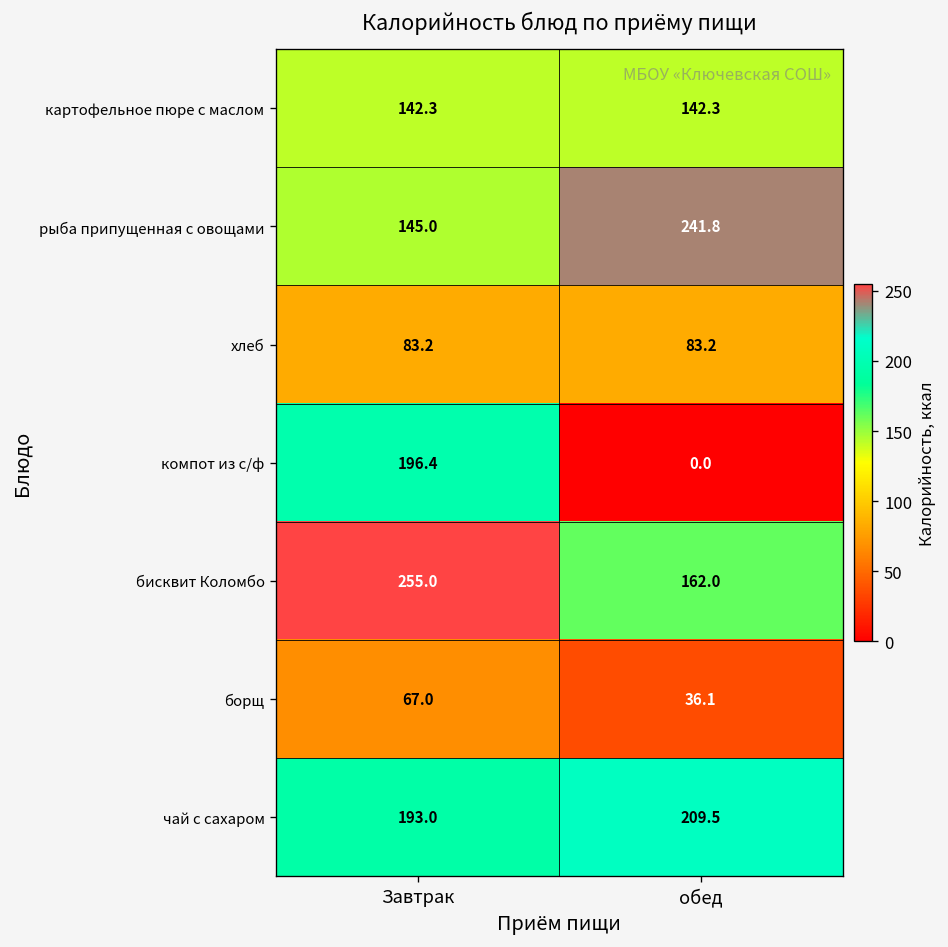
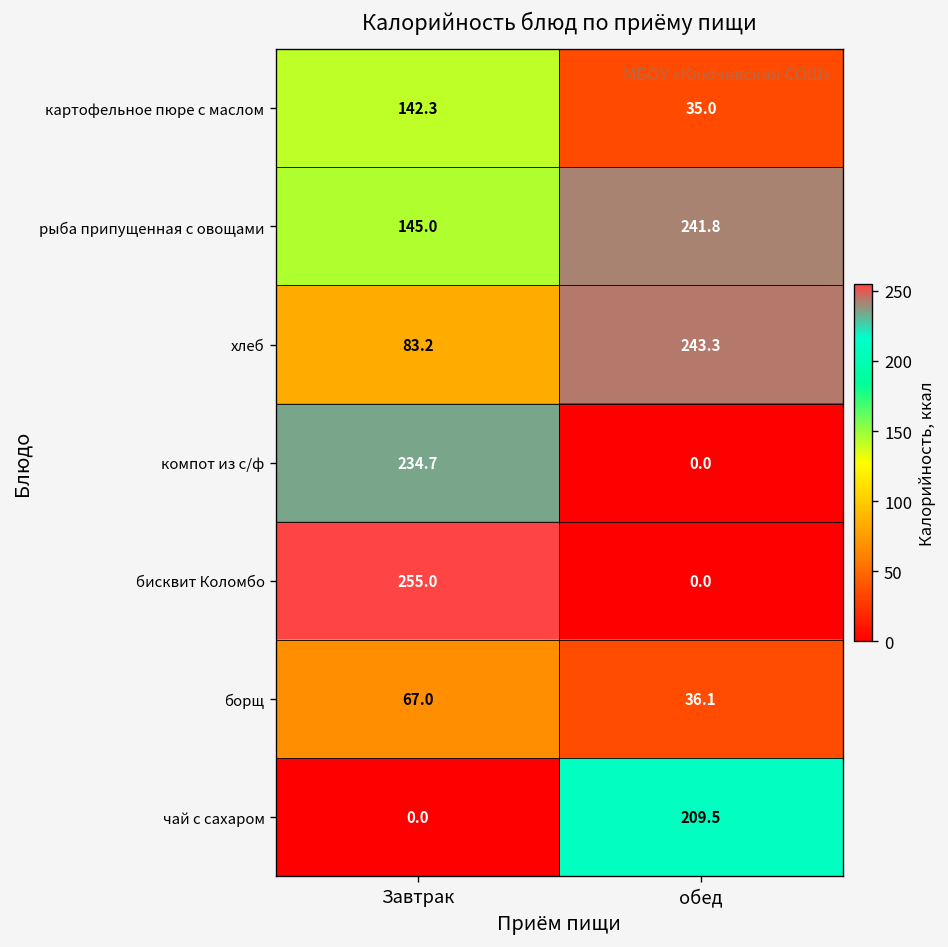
картофельное пюре с маслом, обед: 142.3 -> 35.0
хлеб, обед: 83.2 -> 243.3
компот из с/ф, Завтрак: 196.4 -> 234.7
бисквит Коломбо, обед: 162.0 -> 0.0
чай с сахаром, Завтрак: 193.0 -> 0.0
